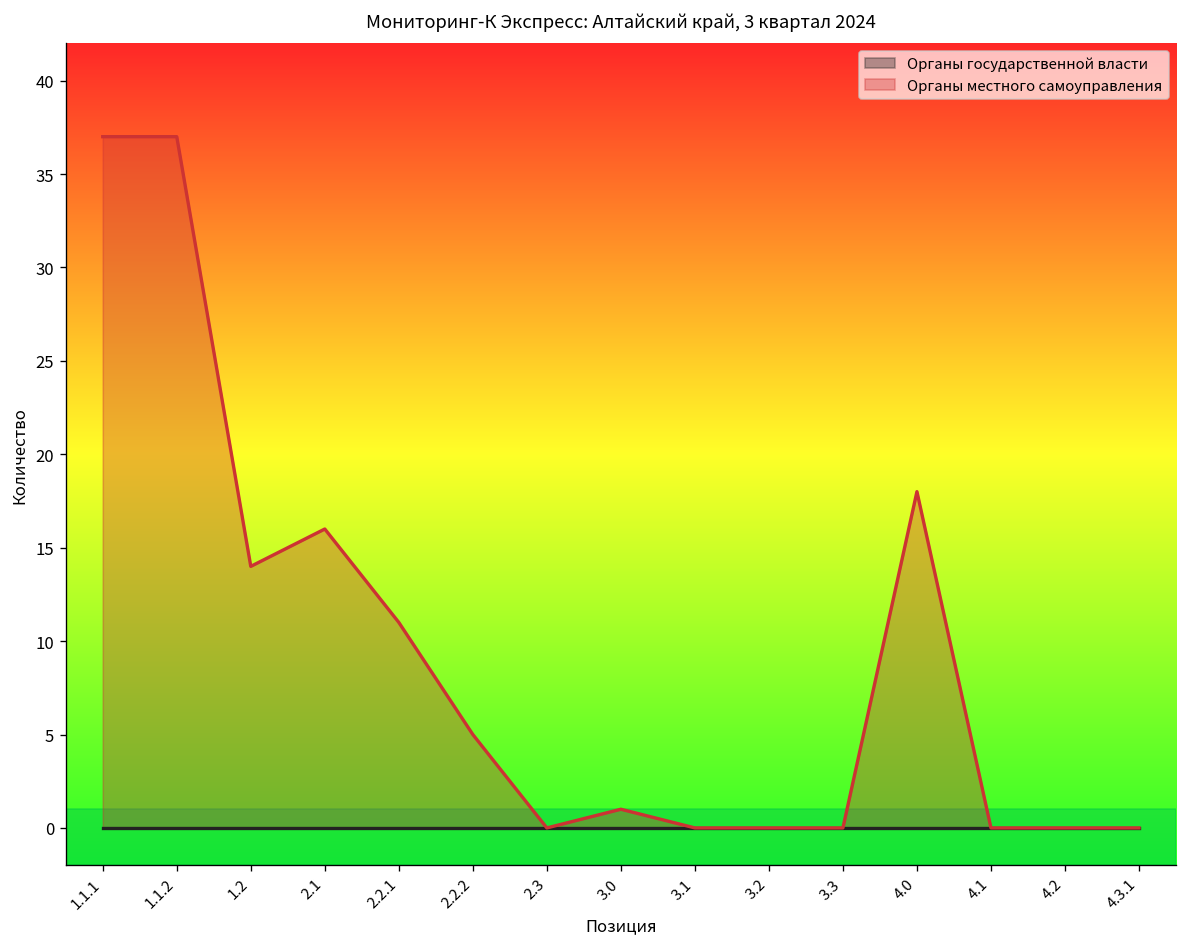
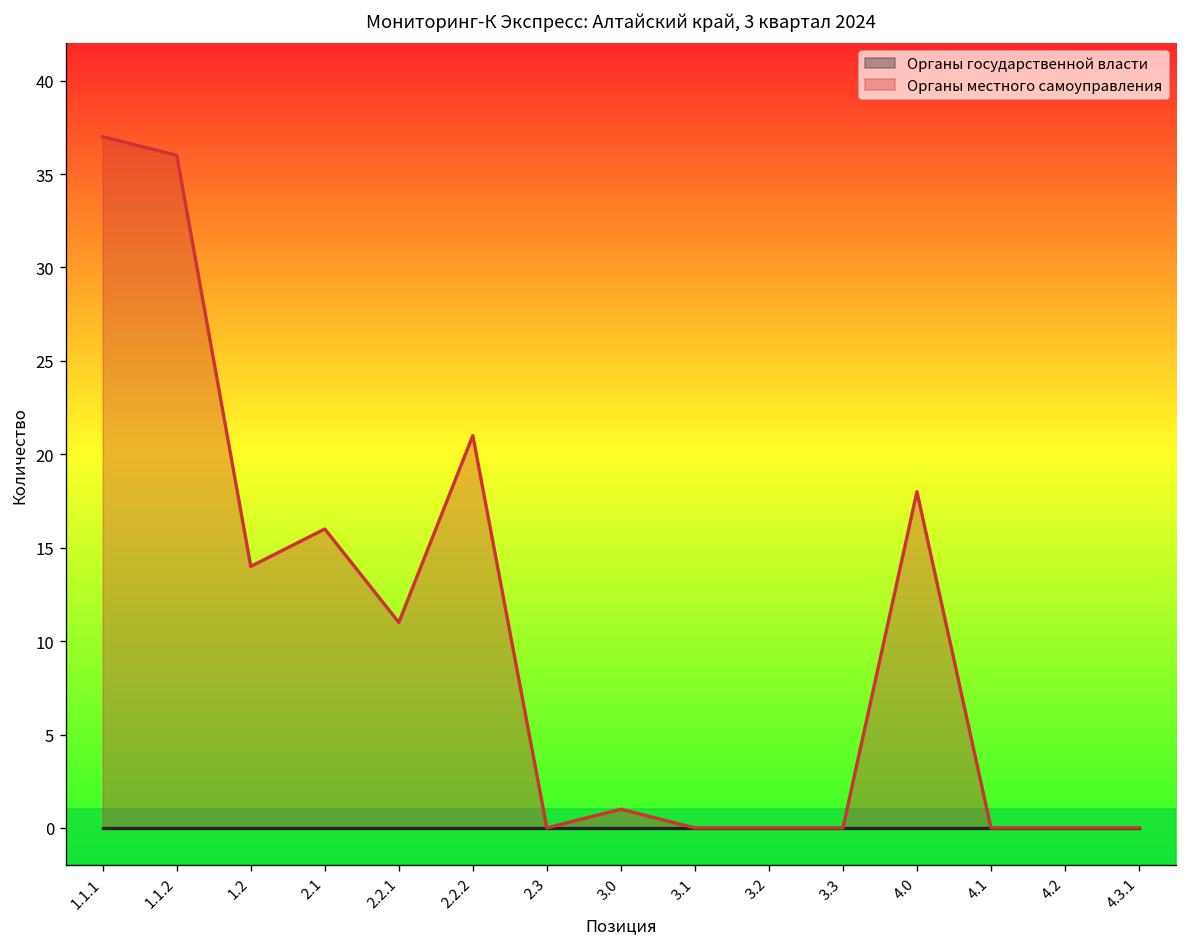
Органы местного самоуправления, 1.1.2: 37 -> 36
Органы местного самоуправления, 2.2.2: 5 -> 21
